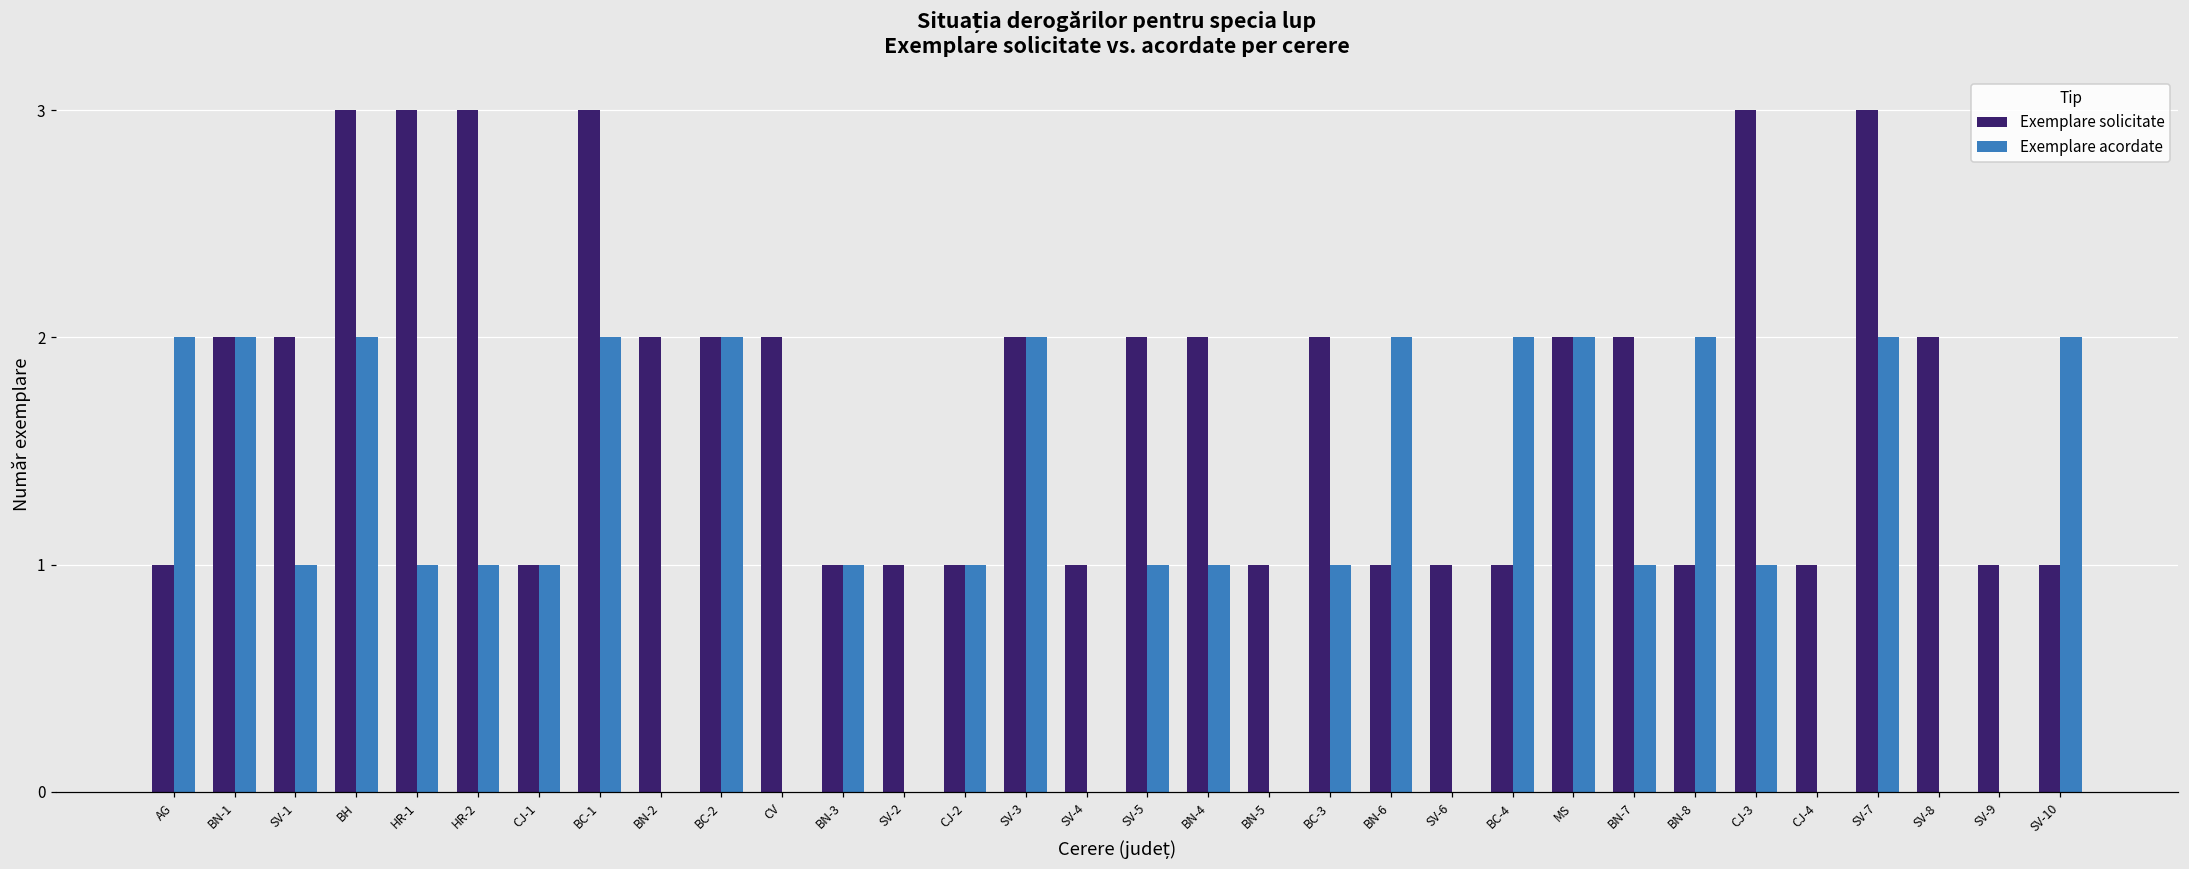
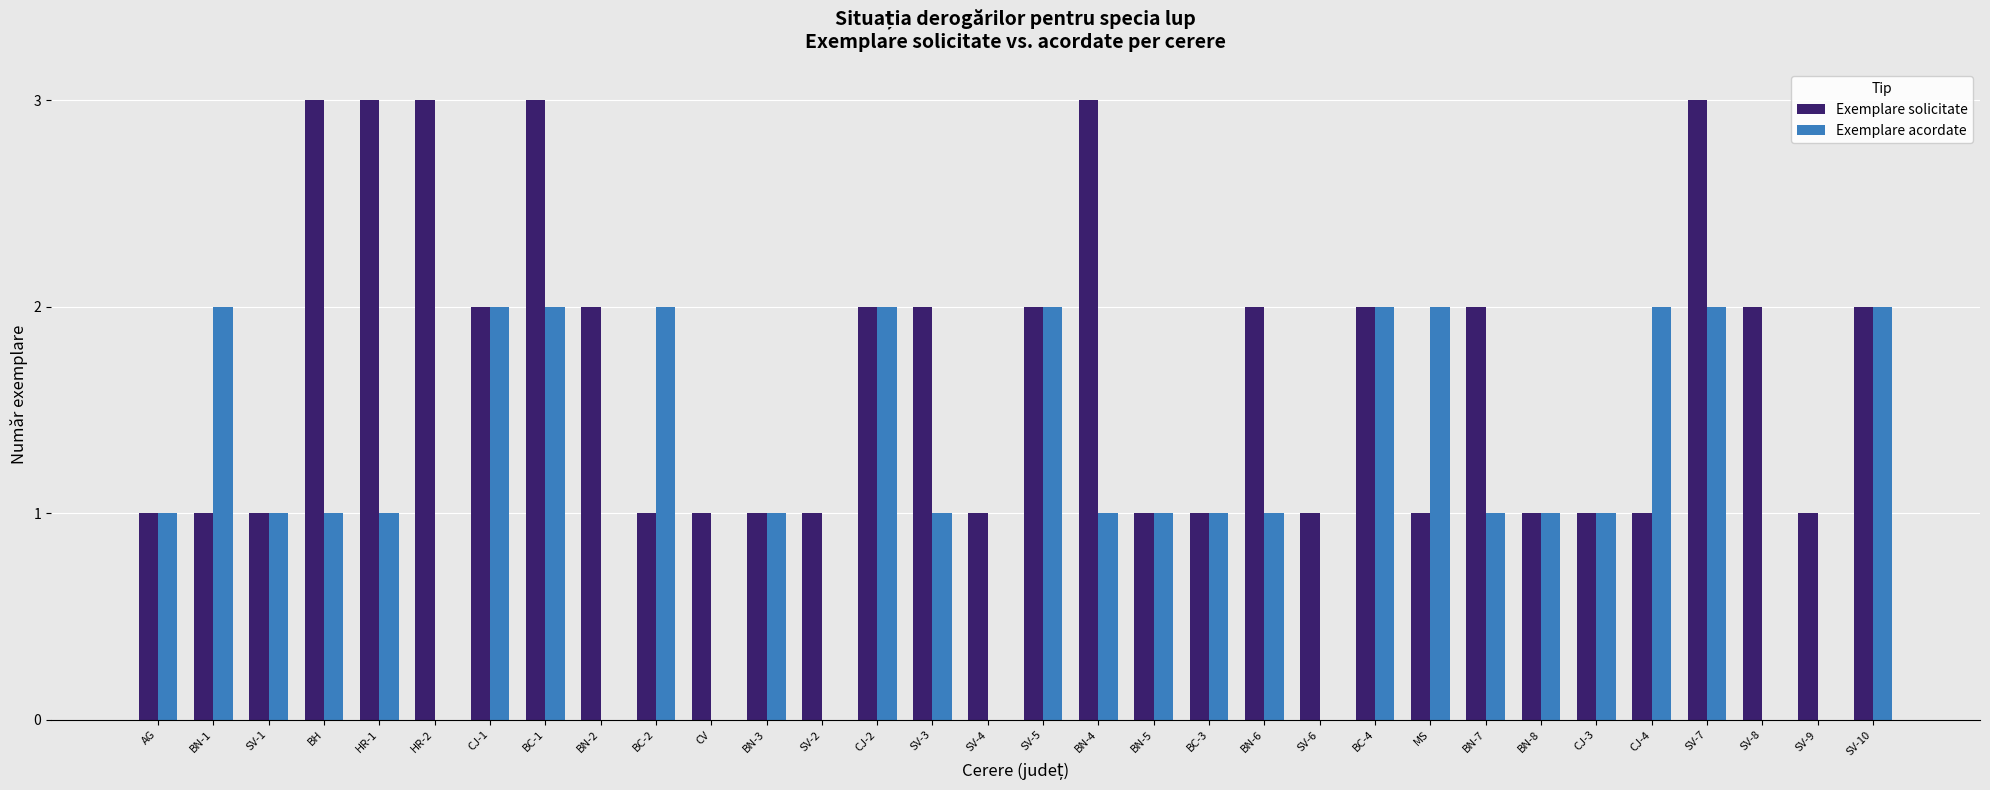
Exemplare acordate, AG: 2 -> 1
Exemplare solicitate, BN-1: 2 -> 1
Exemplare solicitate, SV-1: 2 -> 1
Exemplare acordate, BH: 2 -> 1
Exemplare acordate, HR-2: 1 -> 0
Exemplare solicitate, CJ-1: 1 -> 2
Exemplare acordate, CJ-1: 1 -> 2
Exemplare solicitate, BC-2: 2 -> 1
Exemplare solicitate, CV: 2 -> 1
Exemplare solicitate, CJ-2: 1 -> 2
Exemplare acordate, CJ-2: 1 -> 2
Exemplare acordate, SV-3: 2 -> 1
Exemplare acordate, SV-5: 1 -> 2
Exemplare solicitate, BN-4: 2 -> 3
Exemplare acordate, BN-5: 0 -> 1
Exemplare solicitate, BC-3: 2 -> 1
Exemplare solicitate, BN-6: 1 -> 2
Exemplare acordate, BN-6: 2 -> 1
Exemplare solicitate, BC-4: 1 -> 2
Exemplare solicitate, MS: 2 -> 1
Exemplare acordate, BN-8: 2 -> 1
Exemplare solicitate, CJ-3: 3 -> 1
Exemplare acordate, CJ-4: 0 -> 2
Exemplare solicitate, SV-10: 1 -> 2
